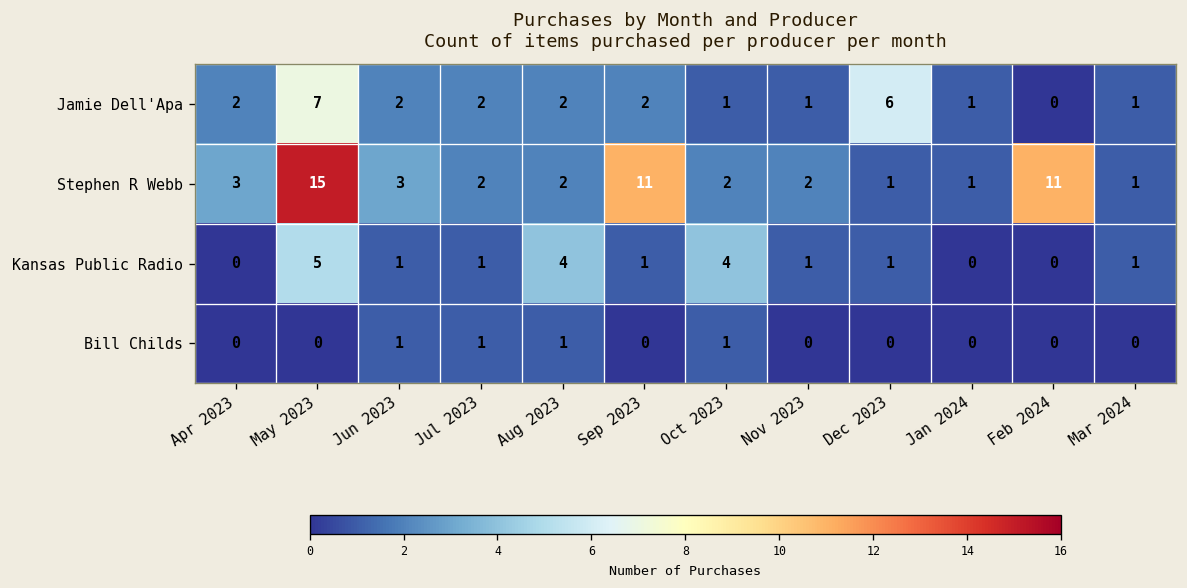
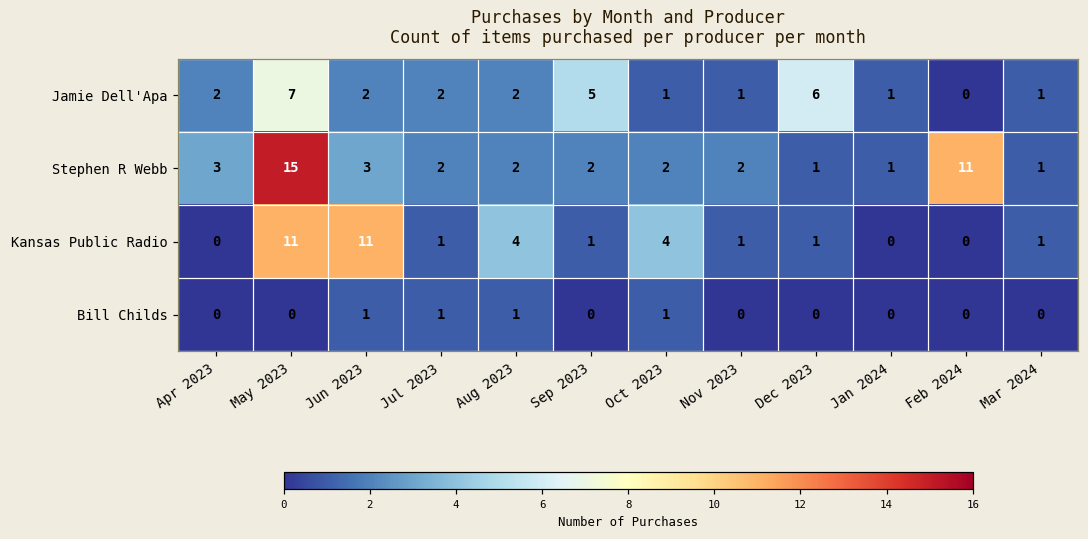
Jamie Dell'Apa, Sep 2023: 2 -> 5
Stephen R Webb, Sep 2023: 11 -> 2
Kansas Public Radio, May 2023: 5 -> 11
Kansas Public Radio, Jun 2023: 1 -> 11
